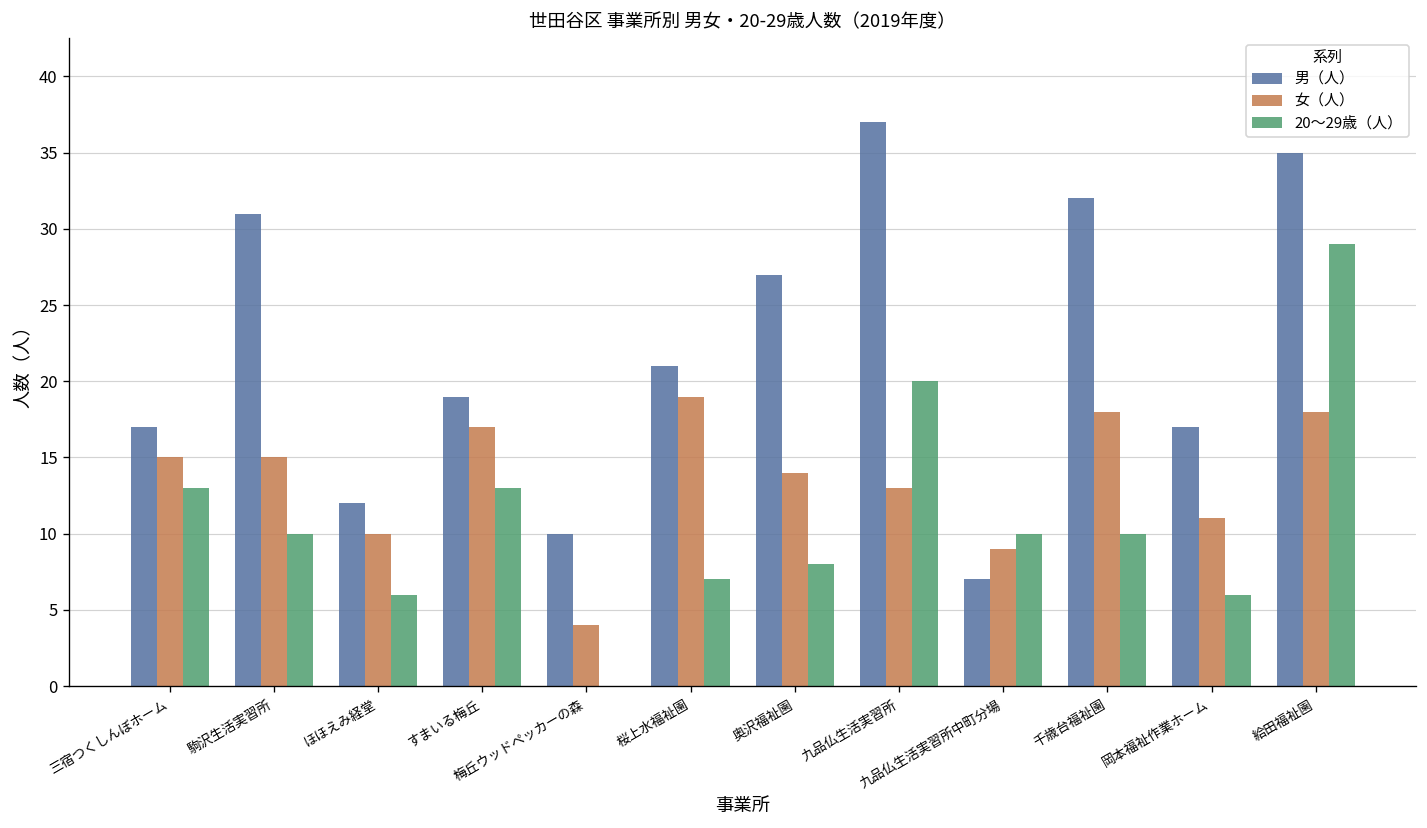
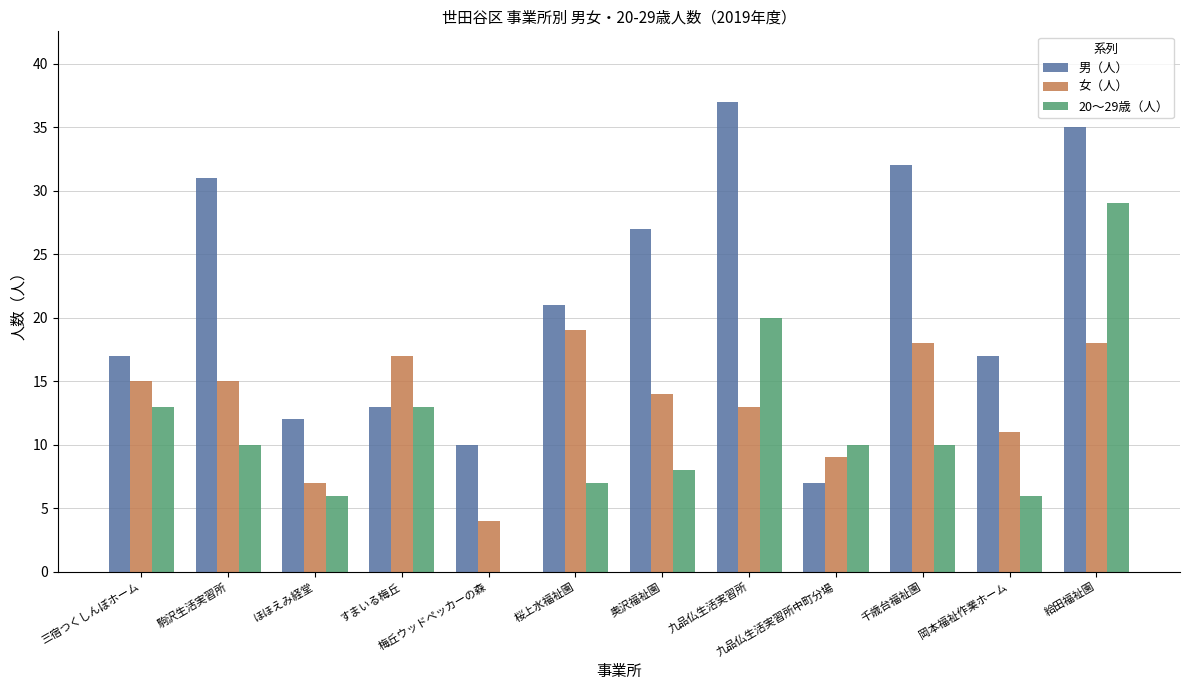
女（人）, ほほえみ経堂: 10 -> 7
男（人）, すまいる梅丘: 19 -> 13
